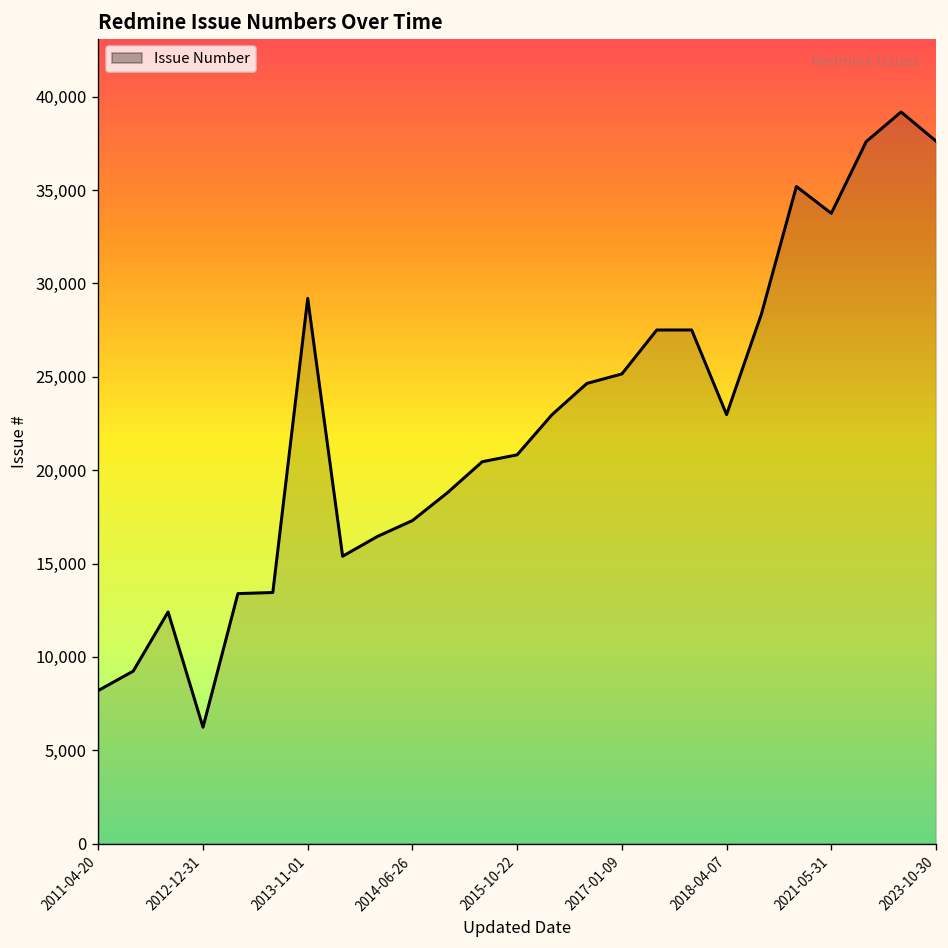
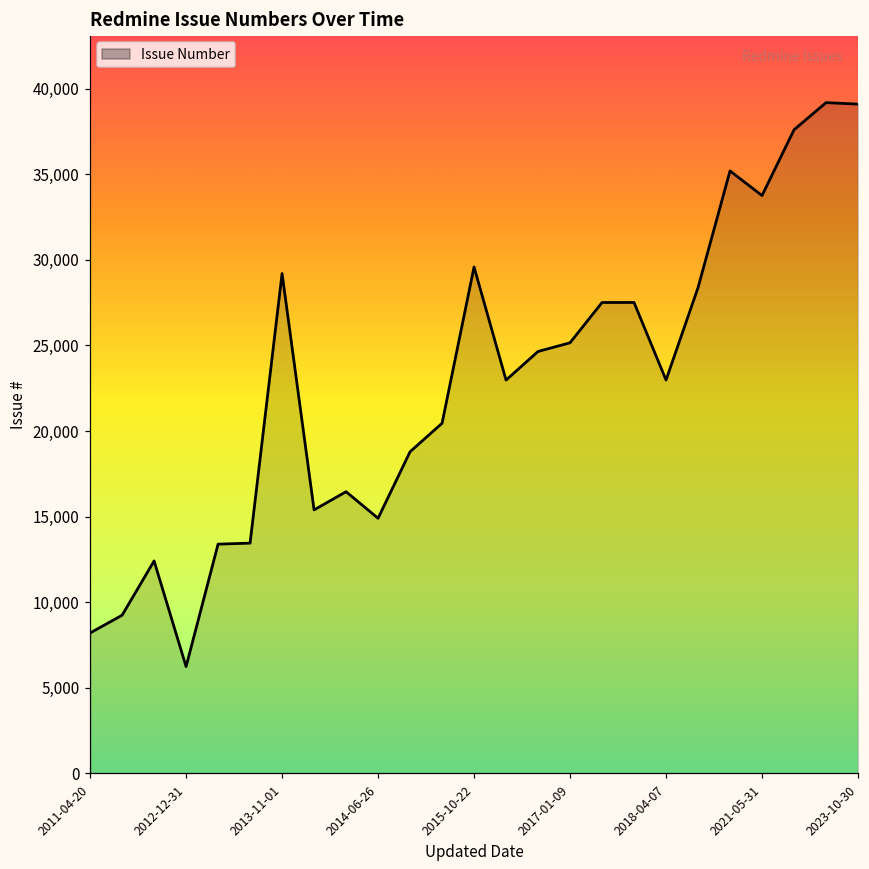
2014-06-26: 17,300 -> 14,900
2015-10-22: 20,800 -> 29,600
2023-10-30: 37,600 -> 39,100
